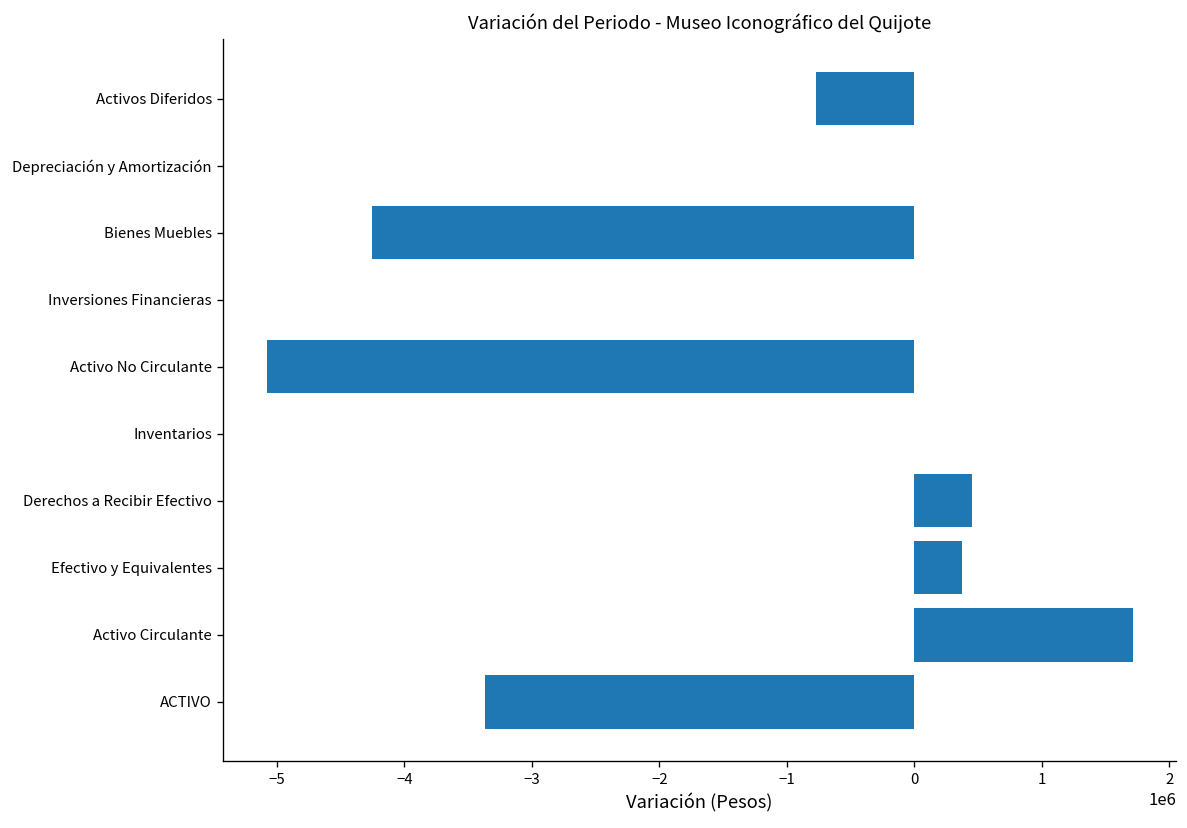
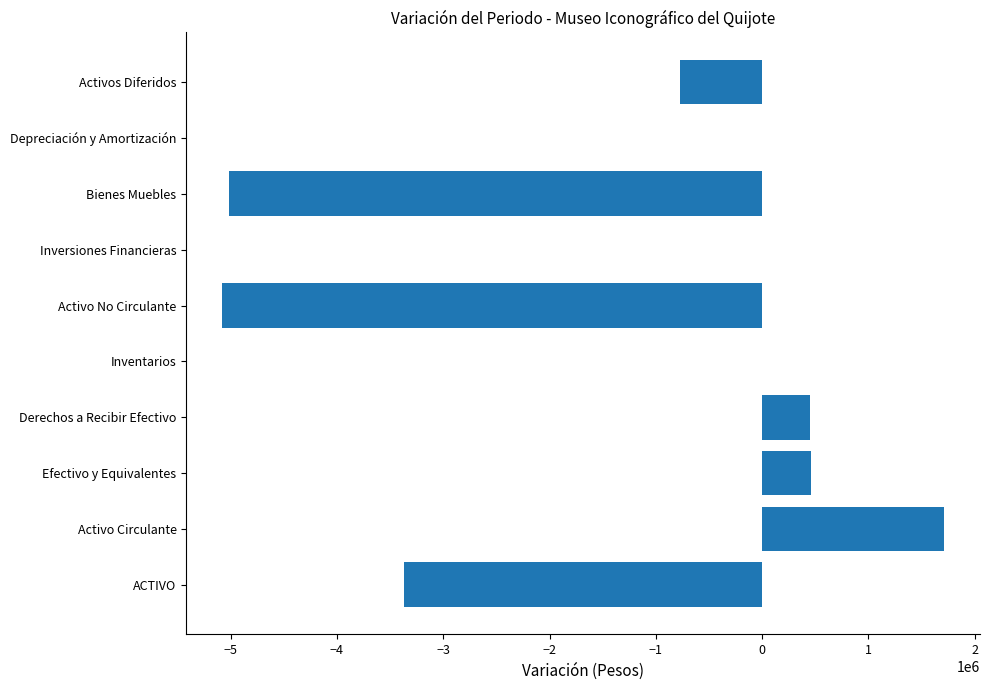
Bienes Muebles: -4250000 -> -5020000
Efectivo y Equivalentes: 370000 -> 460000
